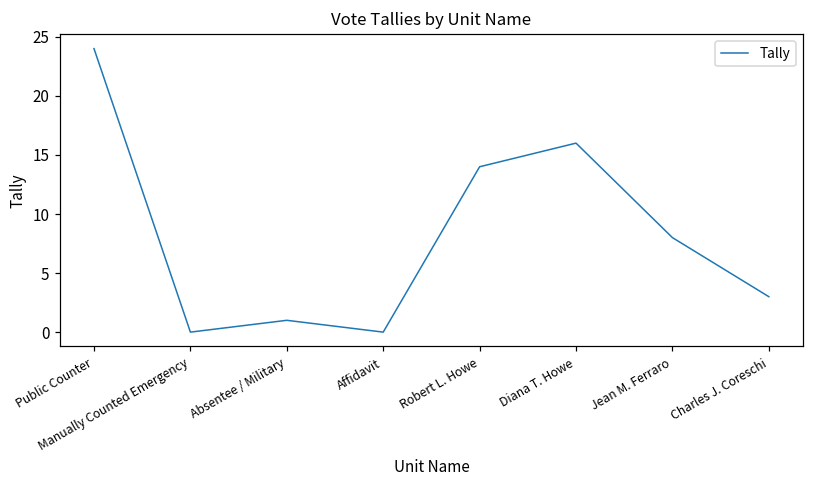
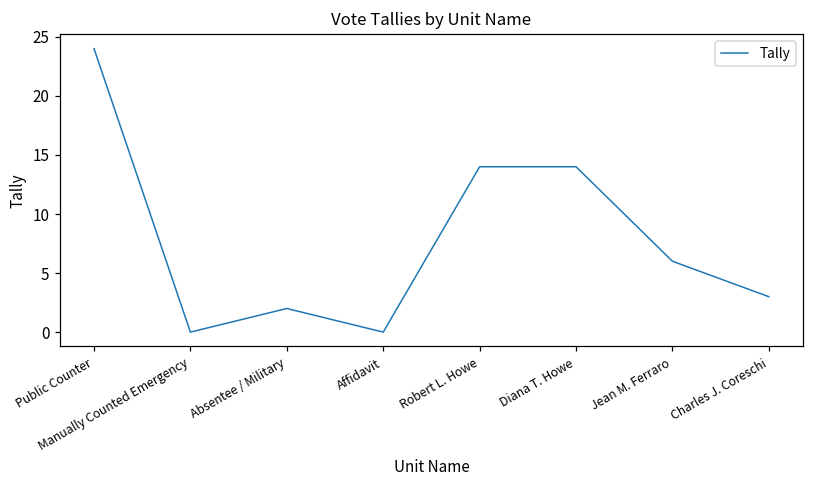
Absentee / Military: 1 -> 2
Diana T. Howe: 16 -> 14
Jean M. Ferraro: 8 -> 6
